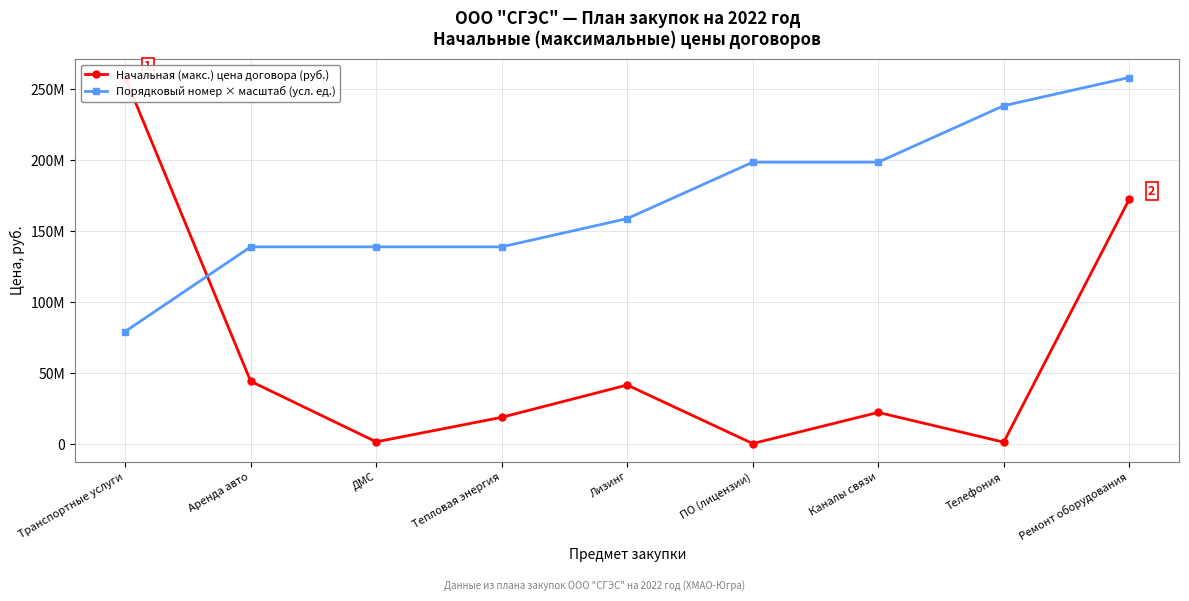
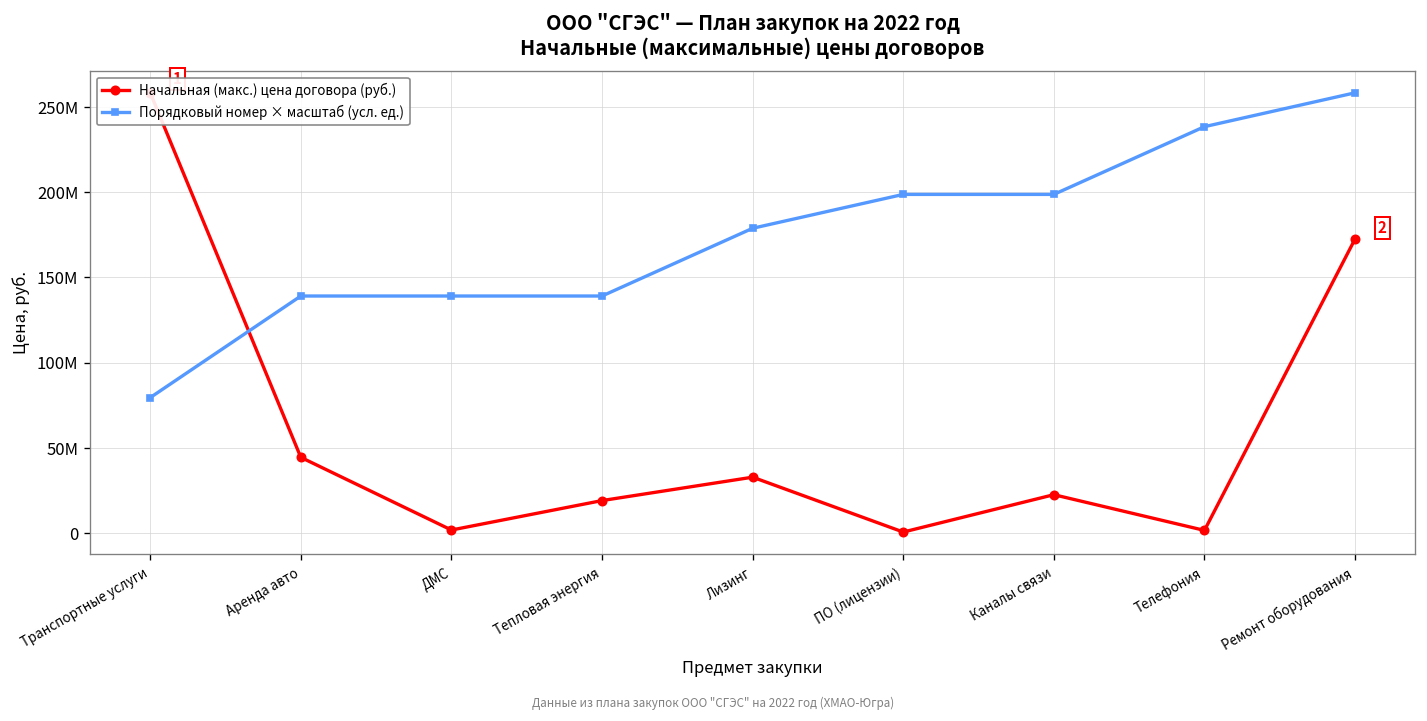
Начальная (макс.) цена договора (руб.), Лизинг: 42000000 -> 33000000
Порядковый номер × масштаб (усл. ед.), Лизинг: 159000000 -> 179000000
